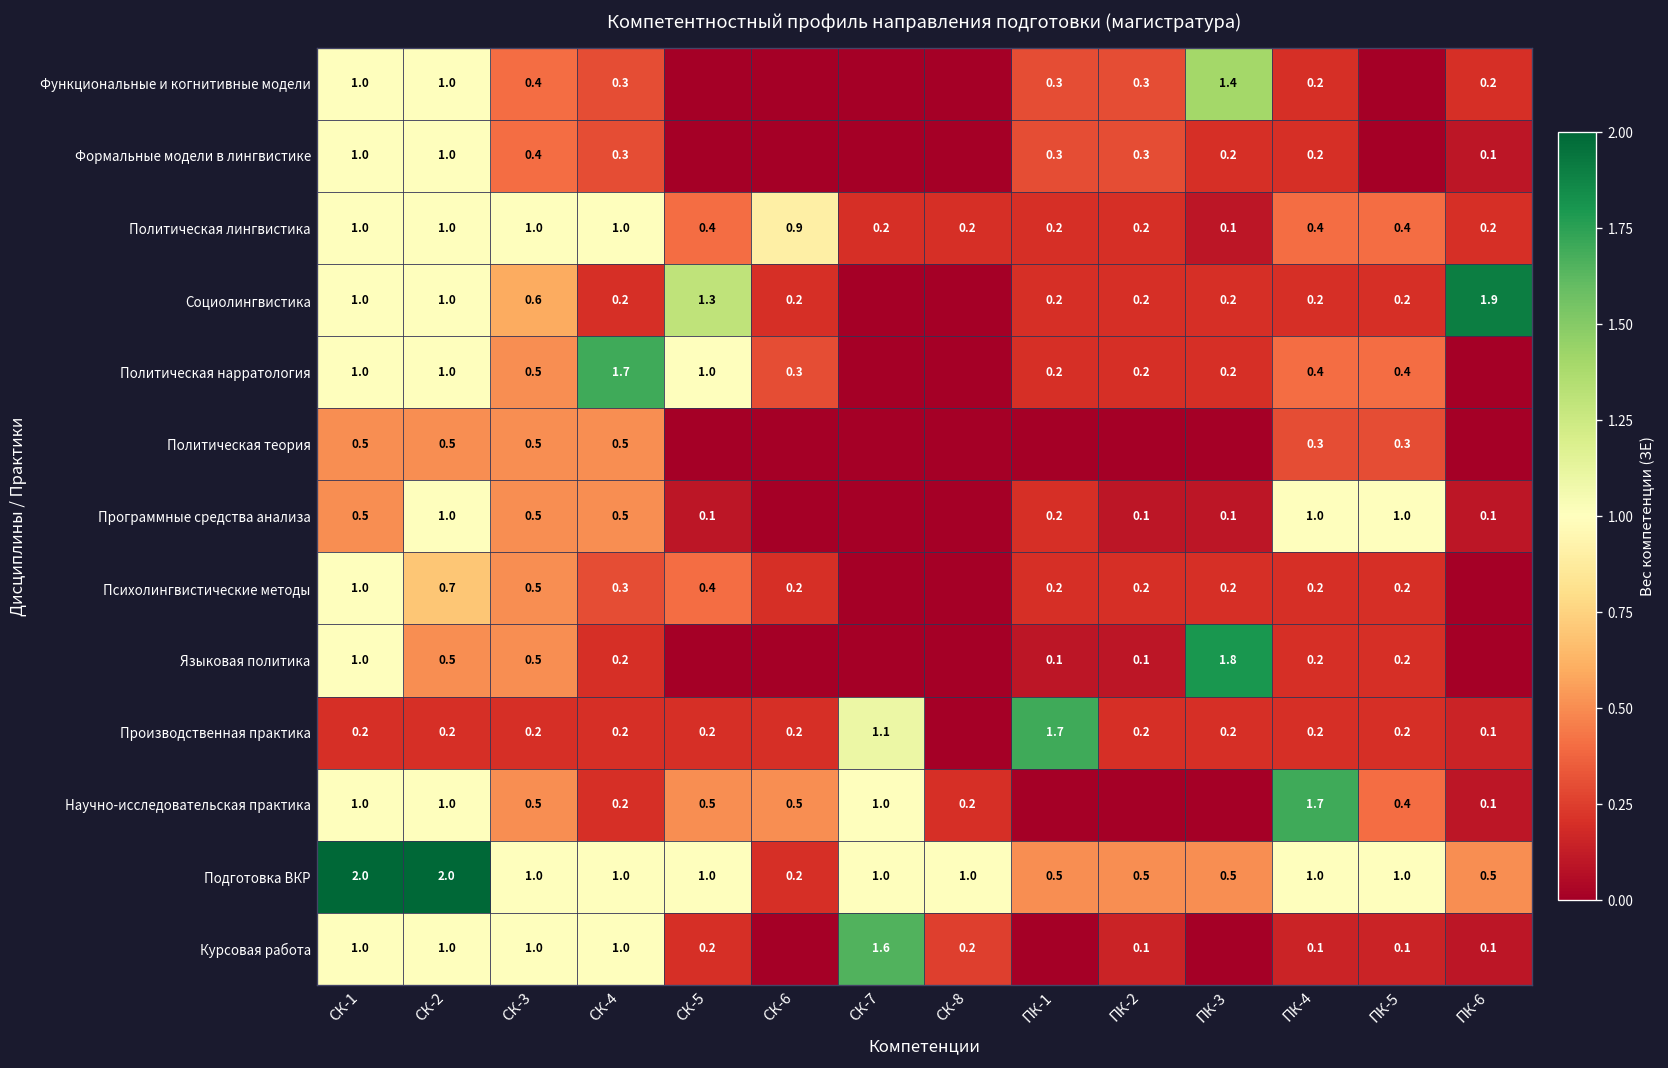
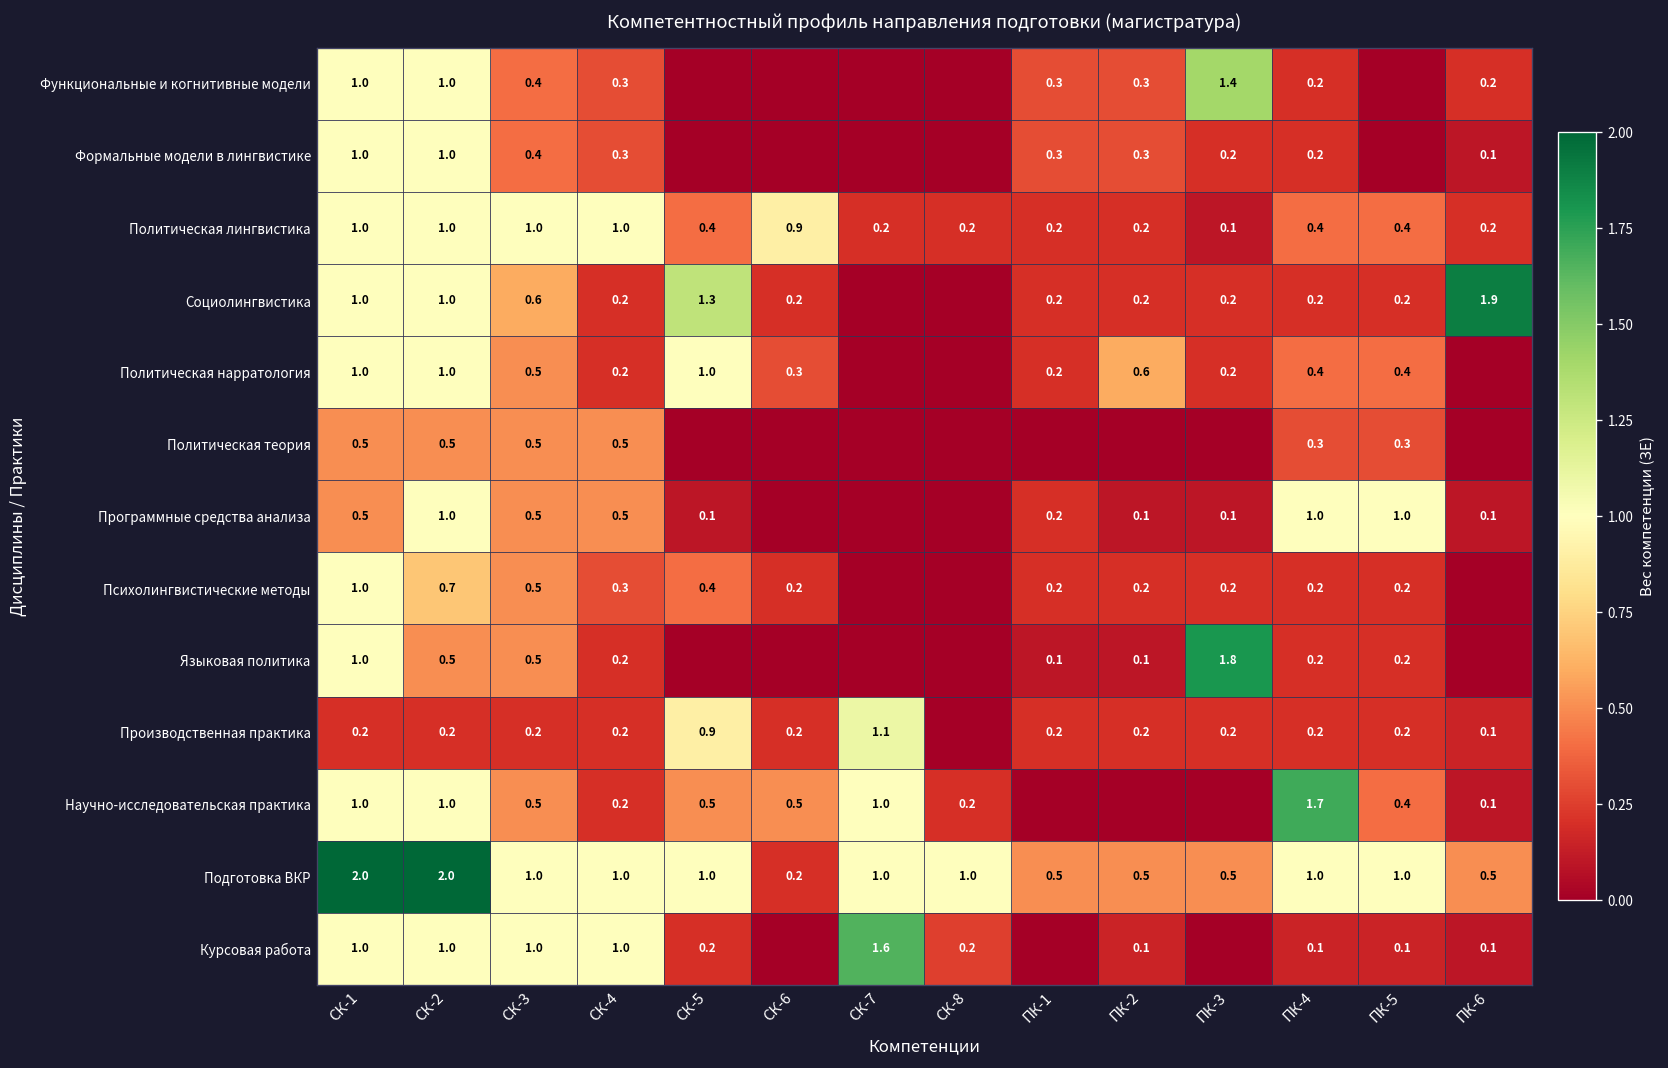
Политическая нарратология, СК-4: 1.7 -> 0.2
Политическая нарратология, ПК-2: 0.2 -> 0.6
Производственная практика, СК-5: 0.2 -> 0.9
Производственная практика, ПК-1: 1.7 -> 0.2
